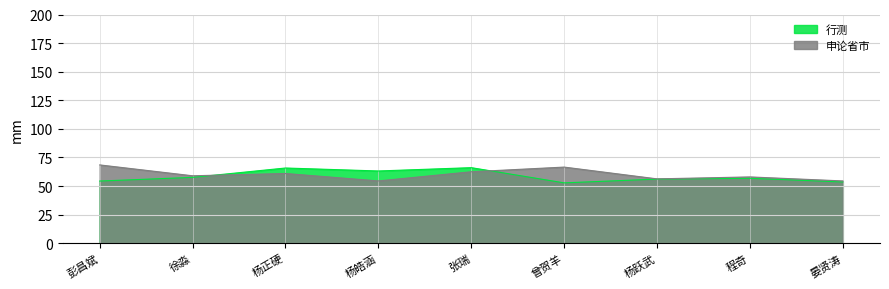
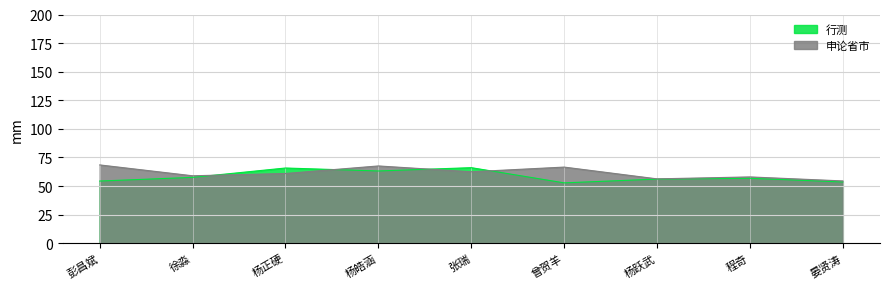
申论省市, 杨皓涵: 55 -> 68
